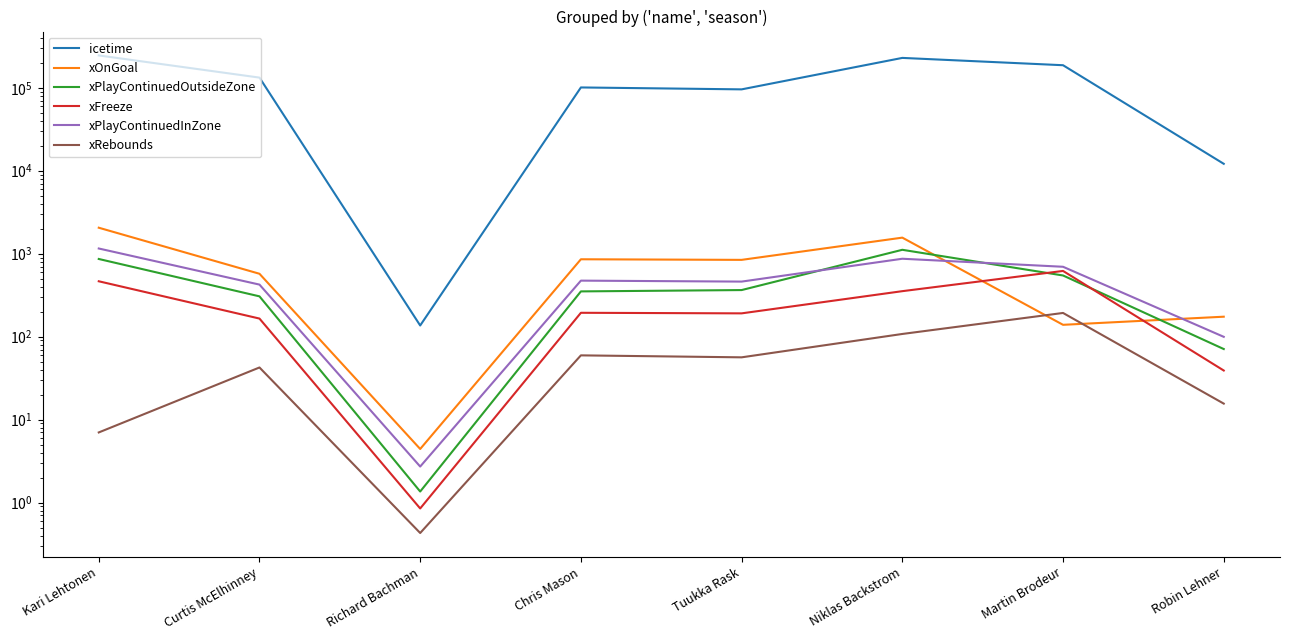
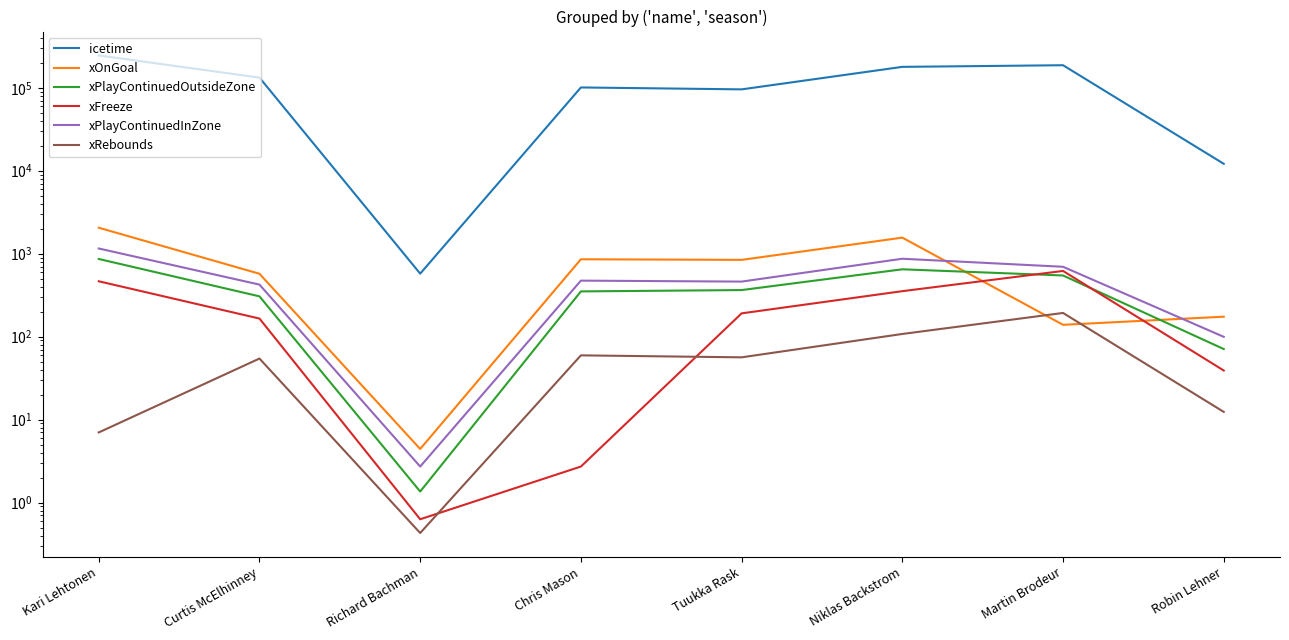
xRebounds, Curtis McElhinney: 40 -> 50
icetime, Richard Bachman: 140 -> 600
xFreeze, Richard Bachman: 0.9 -> 0.6
xFreeze, Chris Mason: 190 -> 2.7
icetime, Niklas Backstrom: 230000 -> 180000
xPlayContinuedOutsideZone, Niklas Backstrom: 1100 -> 600
xRebounds, Robin Lehner: 16 -> 12
